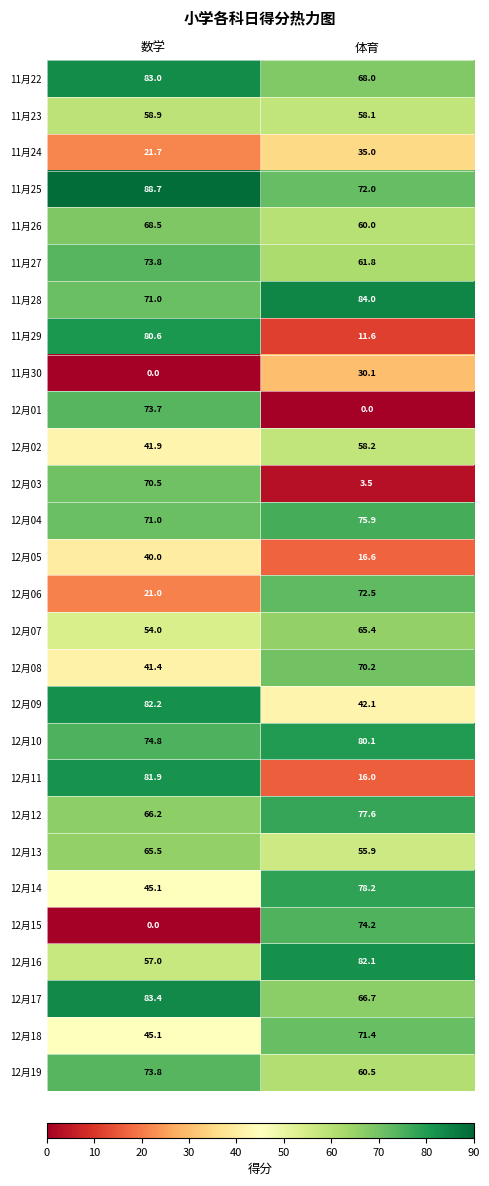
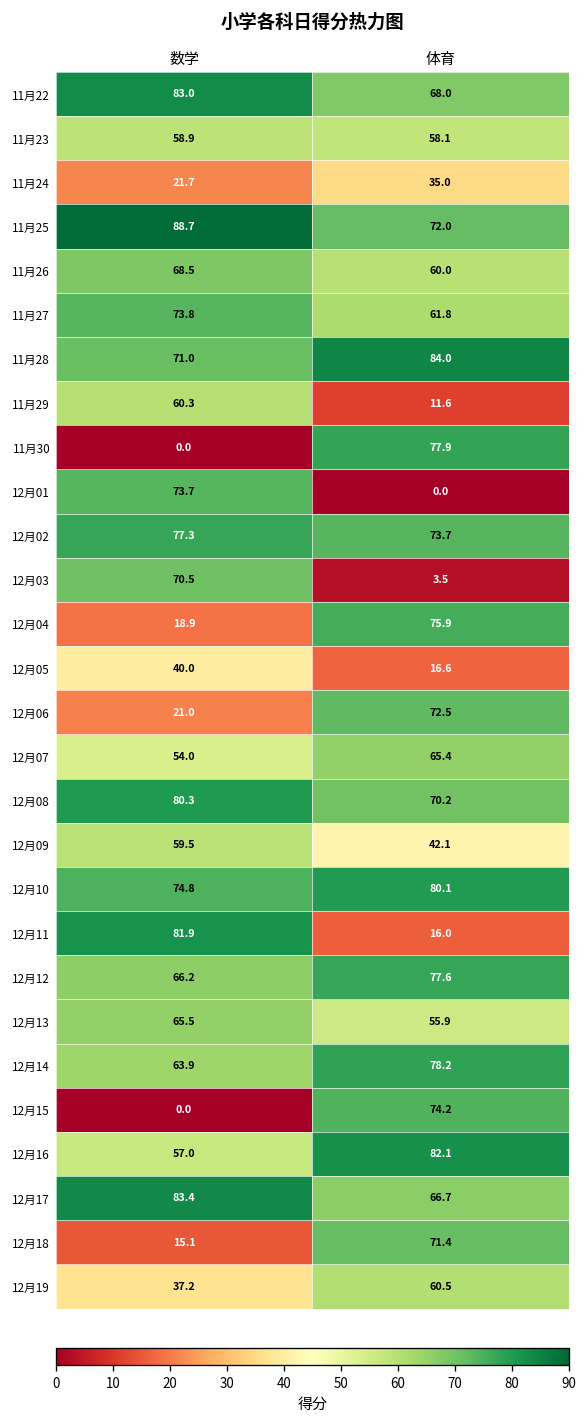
11月29, 数学: 80.6 -> 60.3
11月30, 体育: 30.1 -> 77.9
12月02, 数学: 41.9 -> 77.3
12月02, 体育: 58.2 -> 73.7
12月04, 数学: 71.0 -> 18.9
12月08, 数学: 41.4 -> 80.3
12月09, 数学: 82.2 -> 59.5
12月14, 数学: 45.1 -> 63.9
12月18, 数学: 45.1 -> 15.1
12月19, 数学: 73.8 -> 37.2
